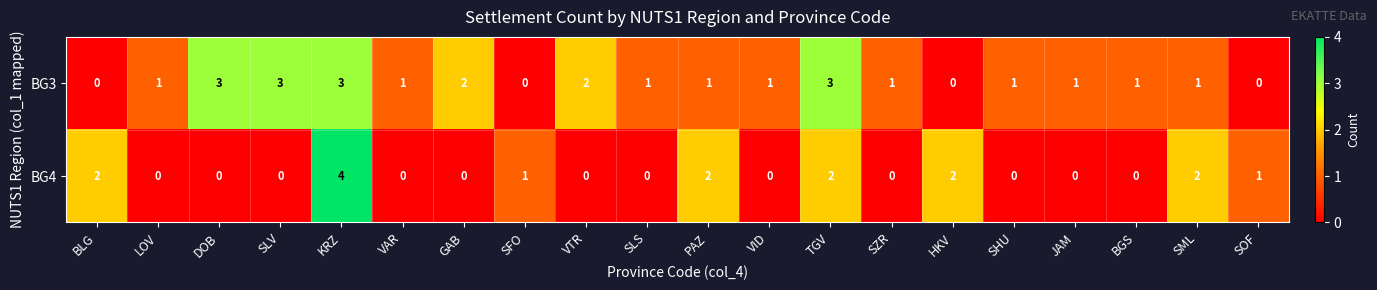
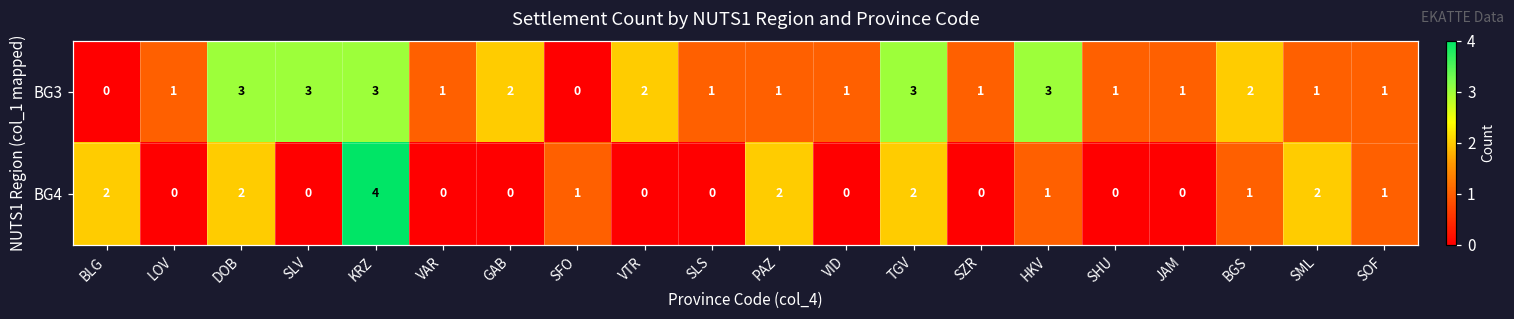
BG3, HKV: 0 -> 3
BG3, BGS: 1 -> 2
BG3, SOF: 0 -> 1
BG4, DOB: 0 -> 2
BG4, HKV: 2 -> 1
BG4, BGS: 0 -> 1
